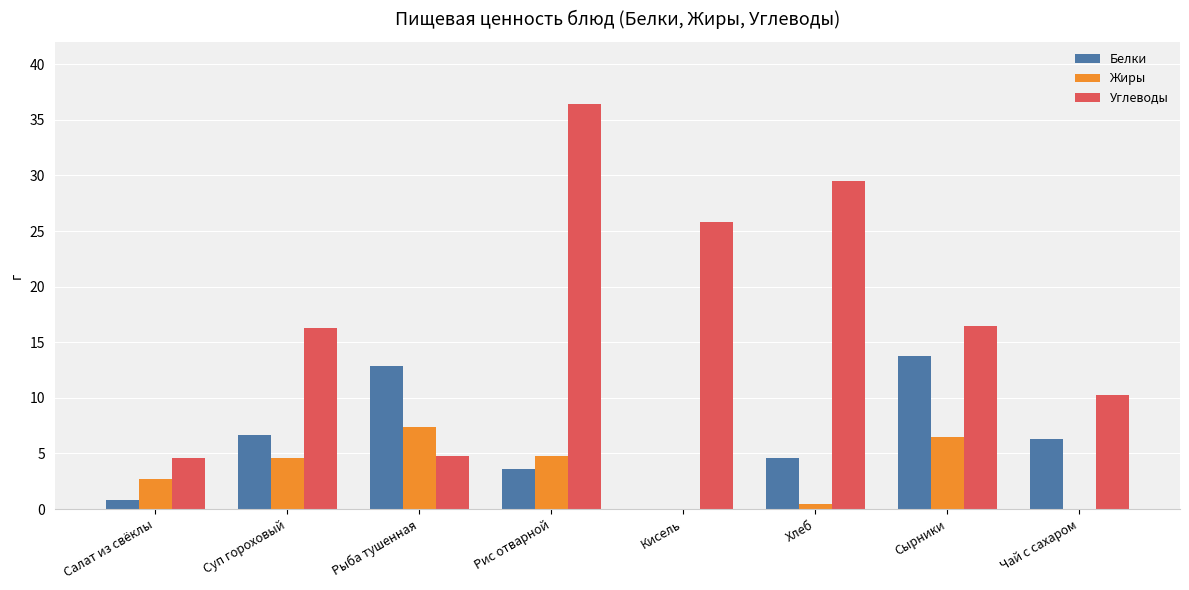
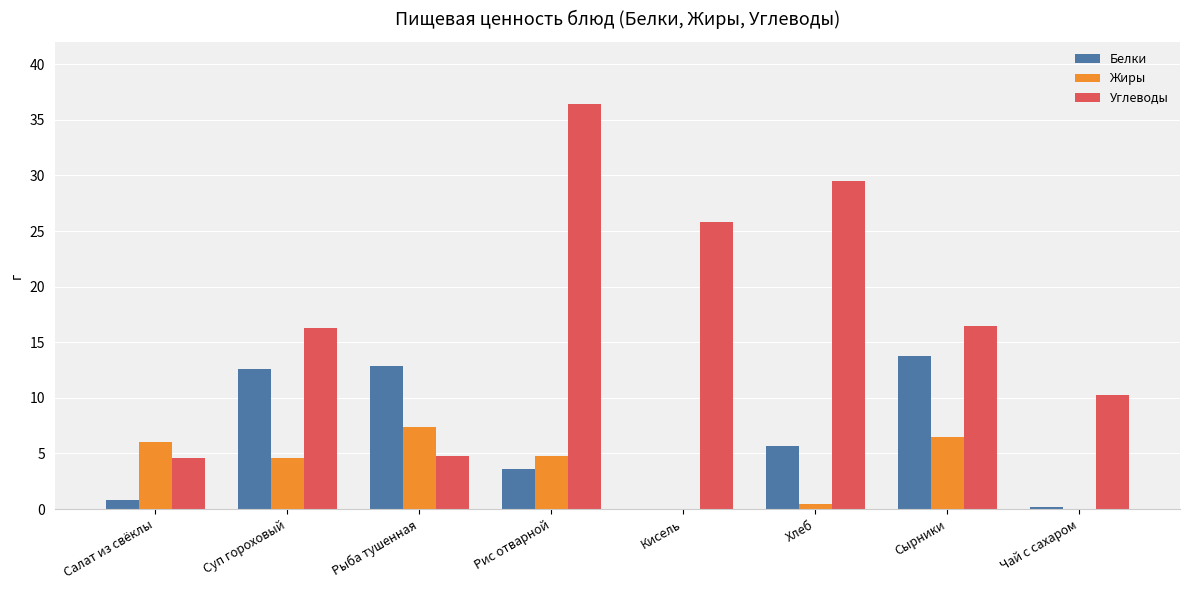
Жиры, Салат из свёклы: 2.7 -> 6.0
Белки, Суп гороховый: 6.7 -> 12.6
Белки, Хлеб: 4.6 -> 5.7
Белки, Чай с сахаром: 6.3 -> 0.2
